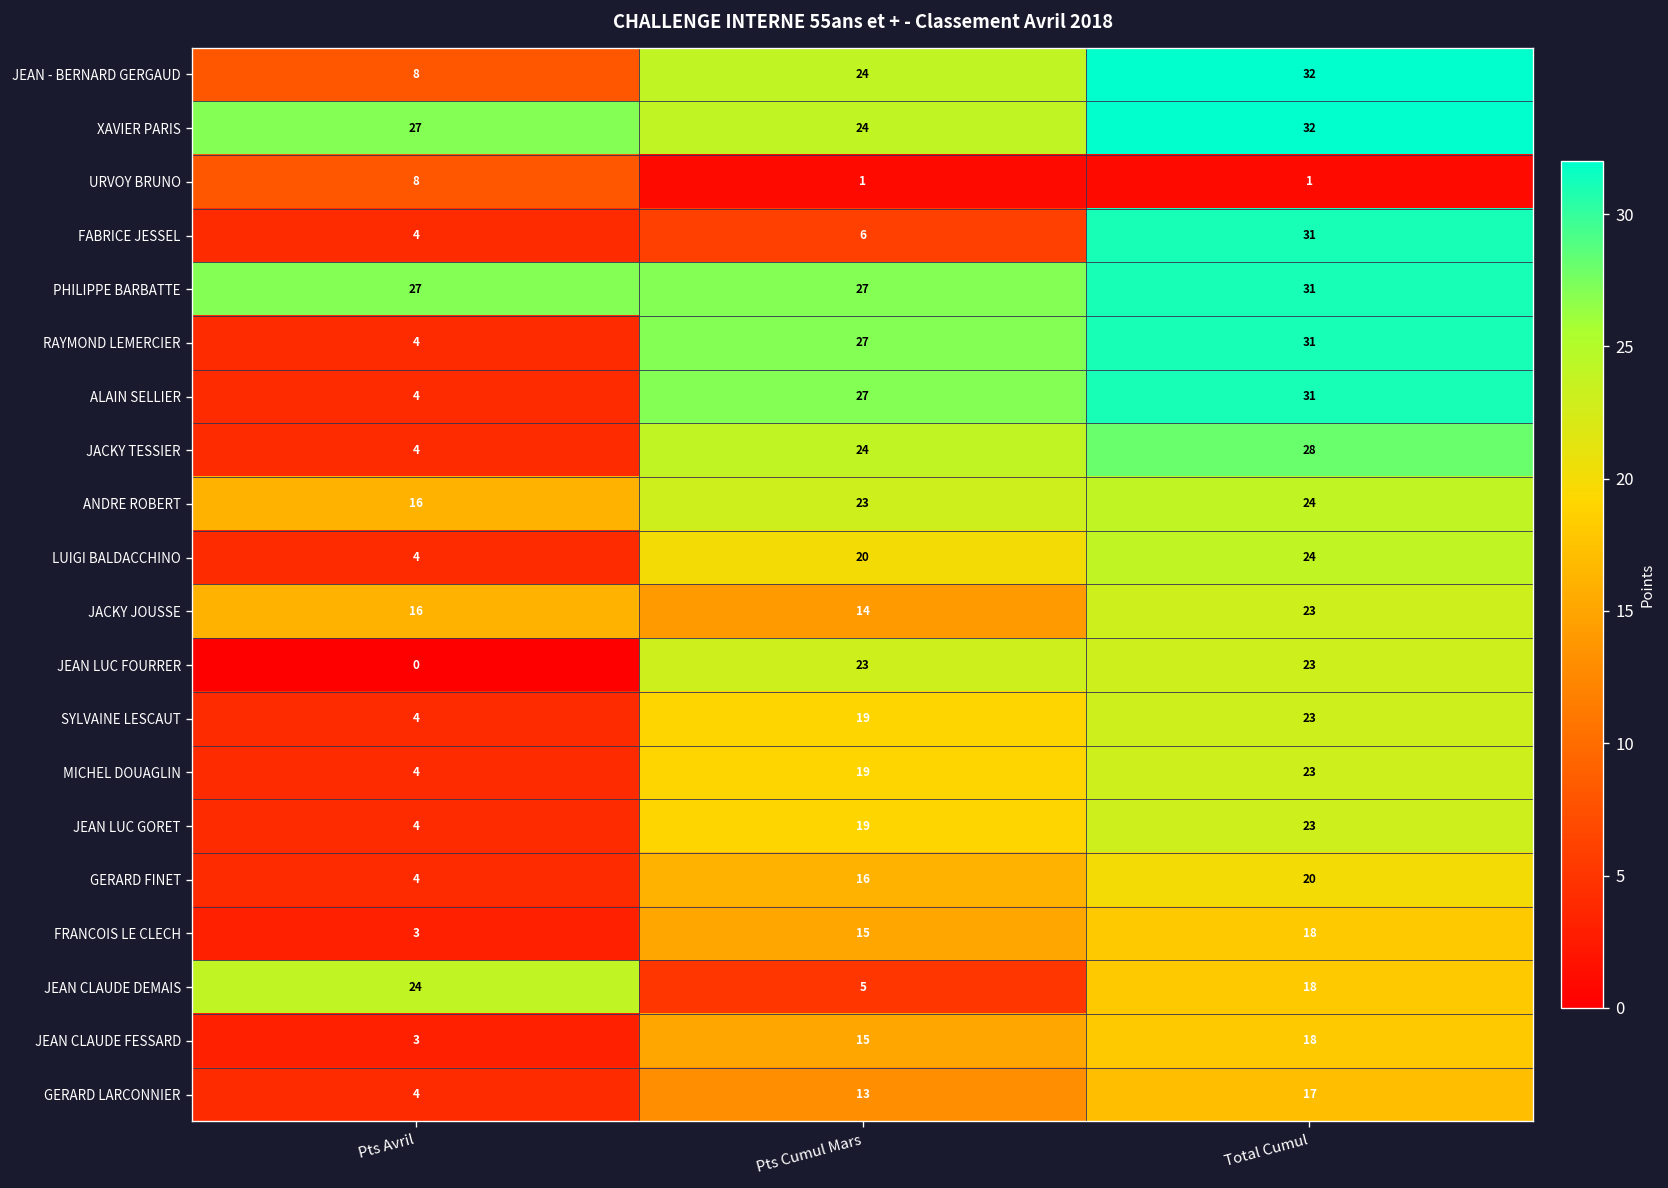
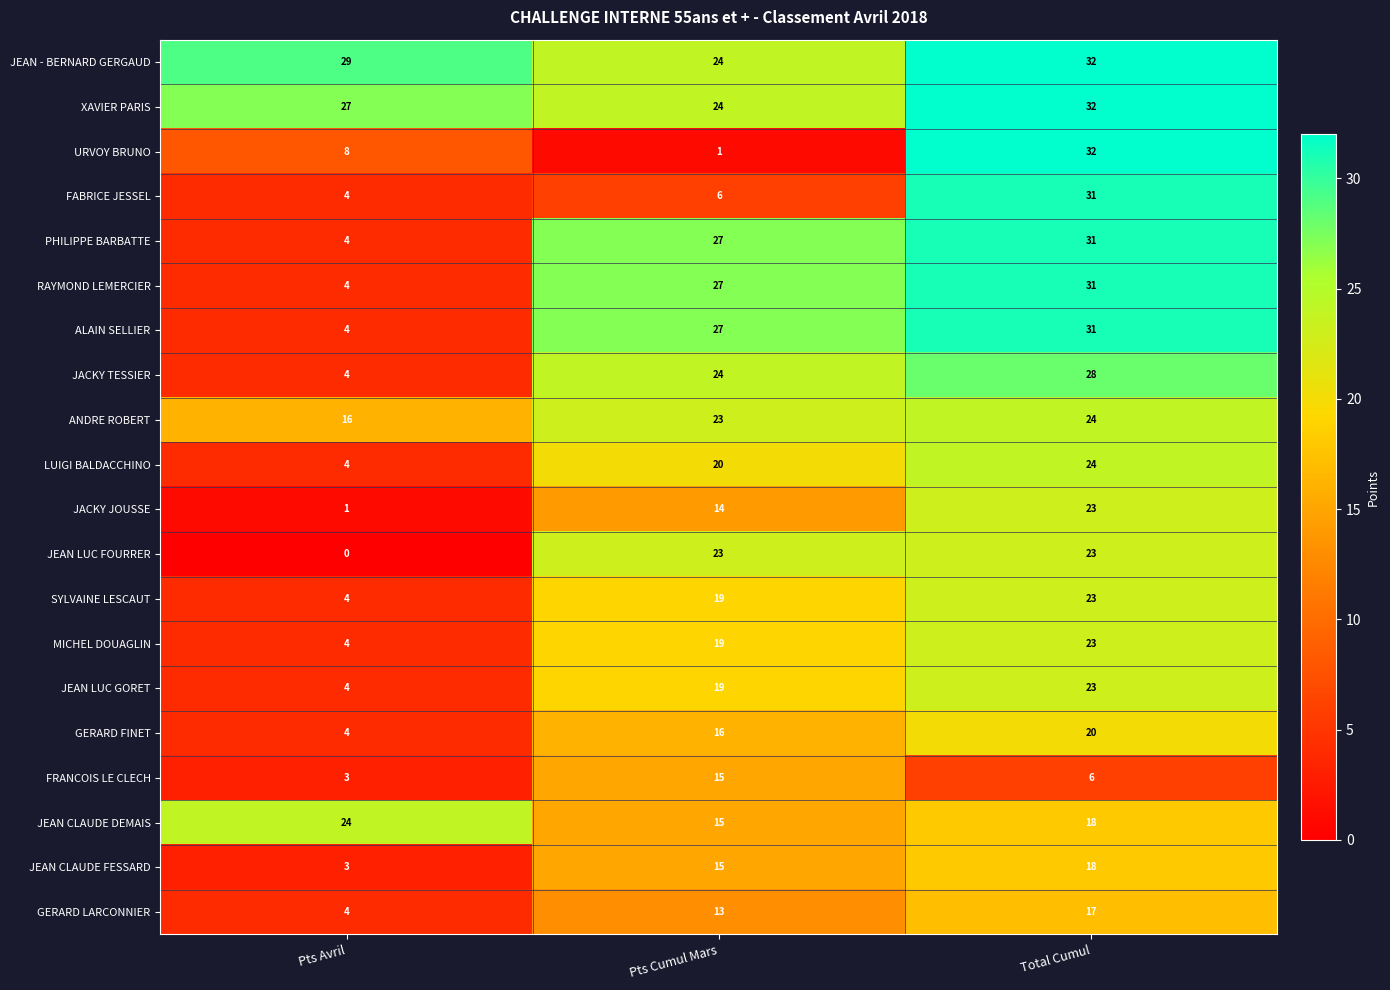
JEAN - BERNARD GERGAUD, Pts Avril: 8 -> 29
URVOY BRUNO, Total Cumul: 1 -> 32
PHILIPPE BARBATTE, Pts Avril: 27 -> 4
JACKY JOUSSE, Pts Avril: 16 -> 1
FRANCOIS LE CLECH, Total Cumul: 18 -> 6
JEAN CLAUDE DEMAIS, Pts Cumul Mars: 5 -> 15
